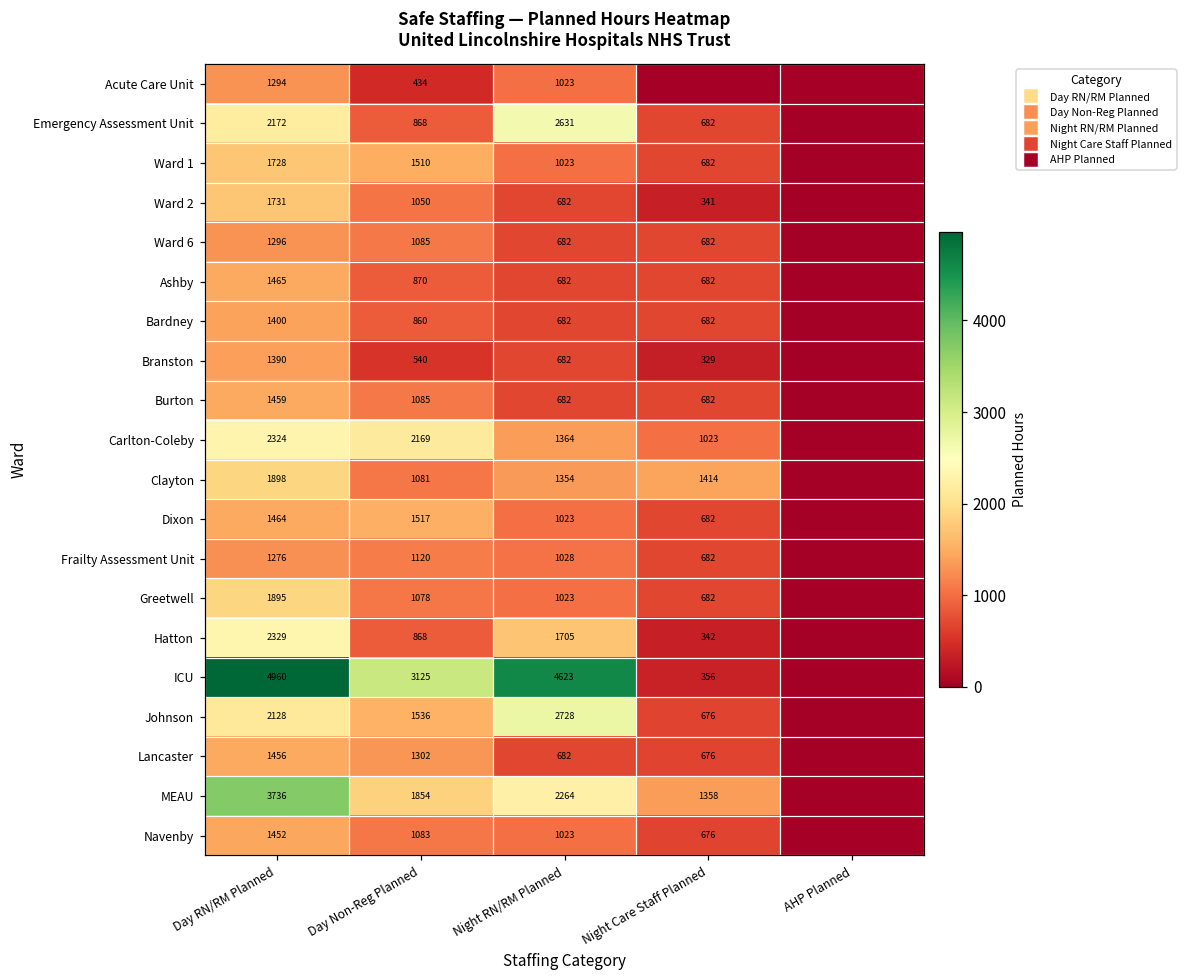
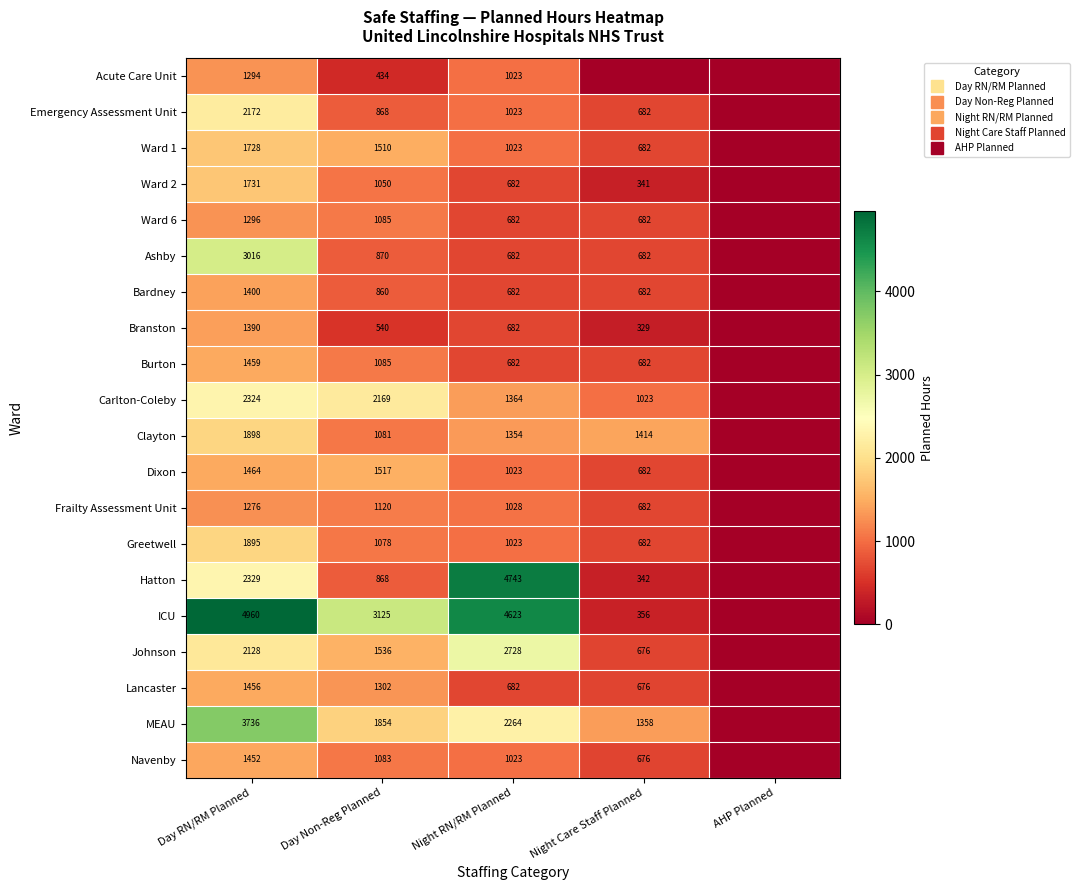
Emergency Assessment Unit, Night RN/RM Planned: 2631 -> 1023
Ashby, Day RN/RM Planned: 1465 -> 3016
Hatton, Night RN/RM Planned: 1705 -> 4743
